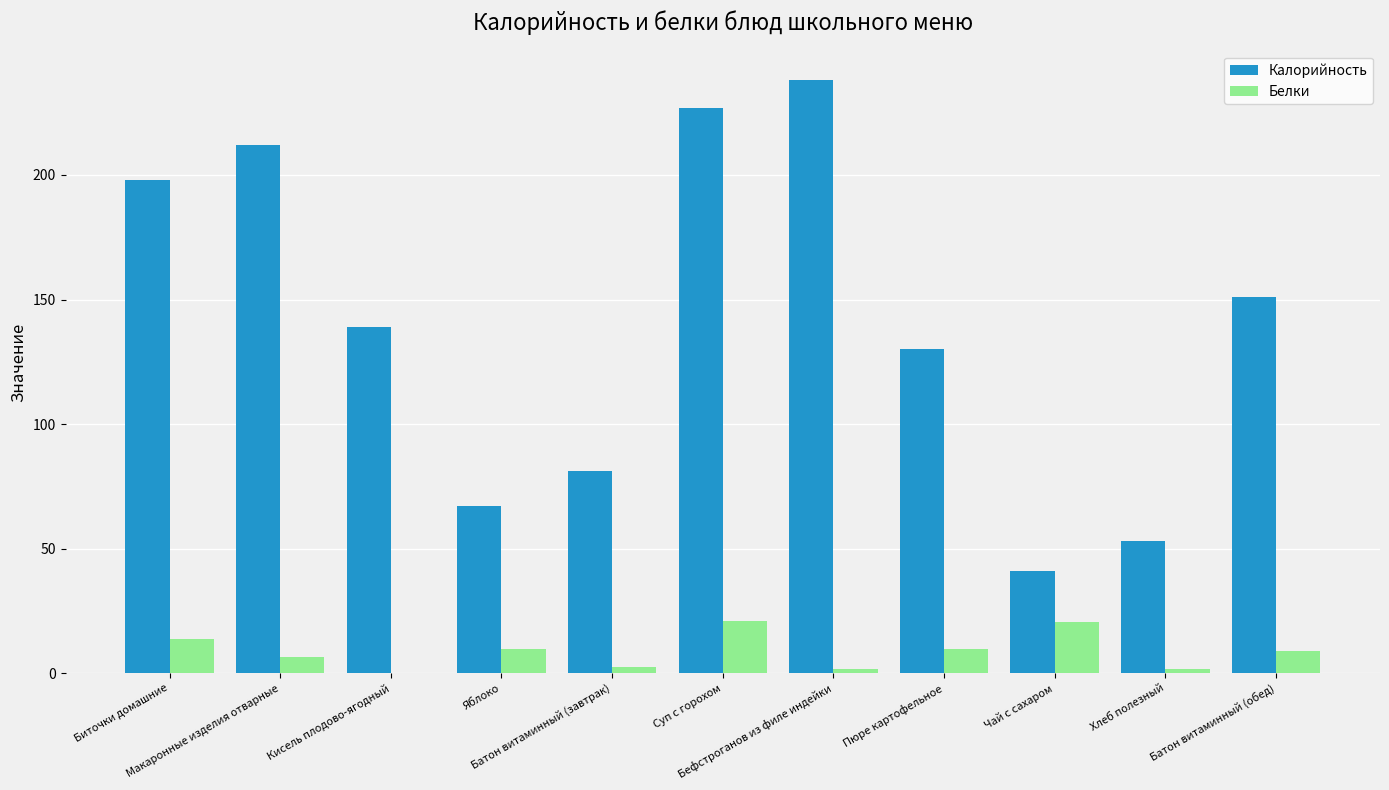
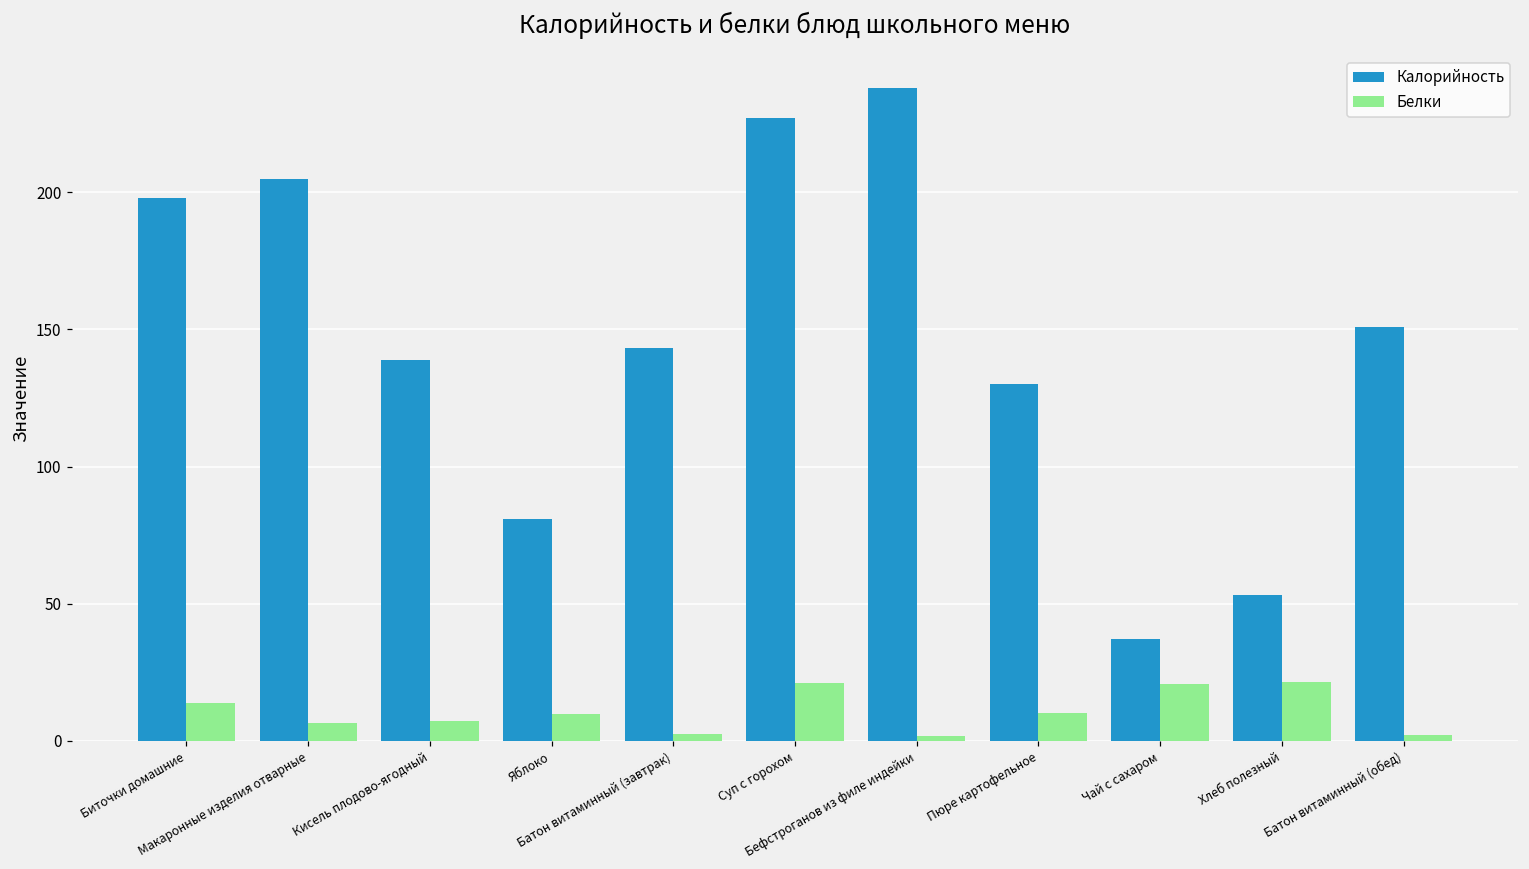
Калорийность, Макаронные изделия отварные: 212 -> 205
Белки, Кисель плодово-ягодный: 0 -> 7
Калорийность, Яблоко: 67 -> 81
Калорийность, Батон витаминный (завтрак): 81 -> 143
Калорийность, Чай с сахаром: 41 -> 37
Белки, Хлеб полезный: 2 -> 22
Белки, Батон витаминный (обед): 9 -> 2
